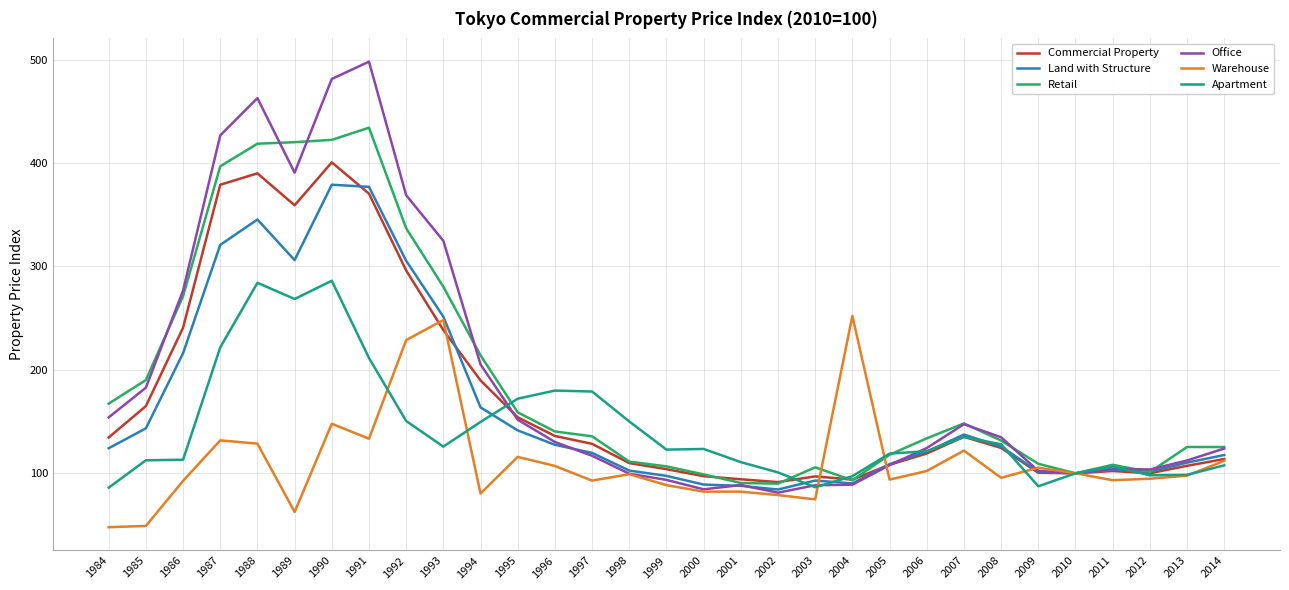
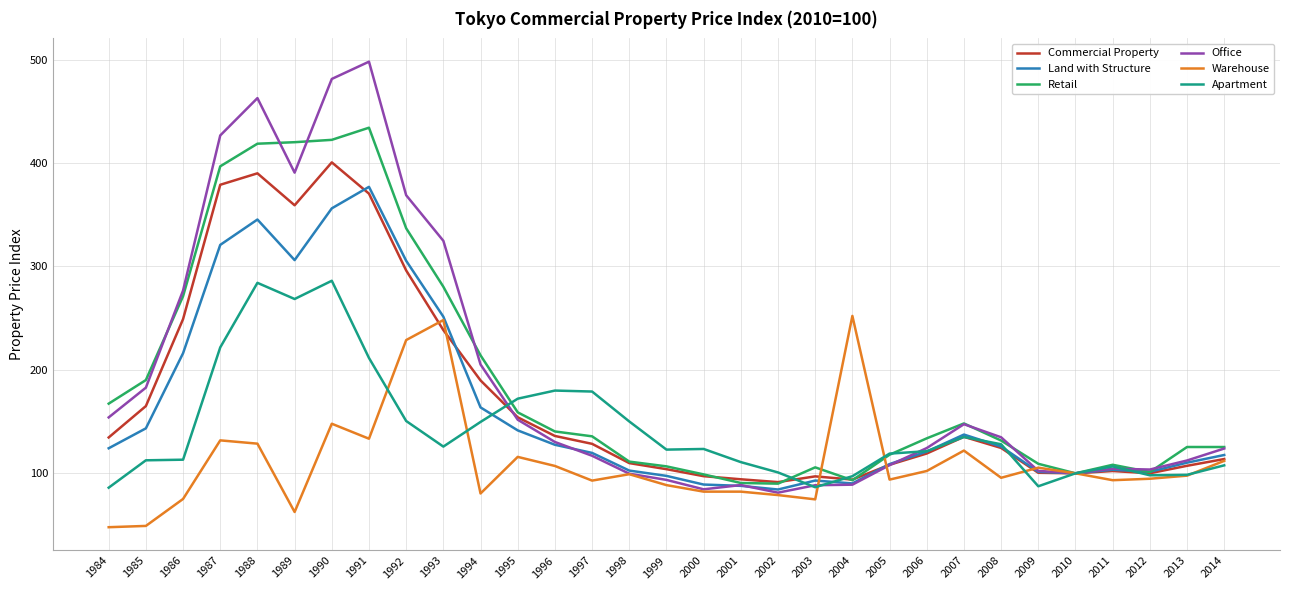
Commercial Property, 1986: 241 -> 249
Warehouse, 1986: 93 -> 75
Land with Structure, 1990: 379 -> 356
